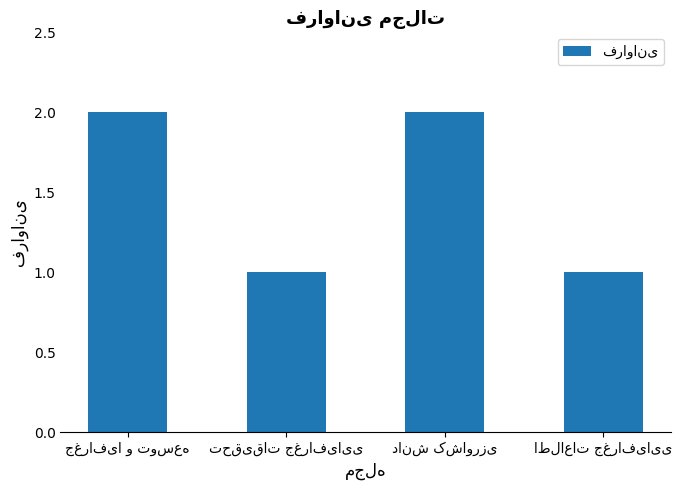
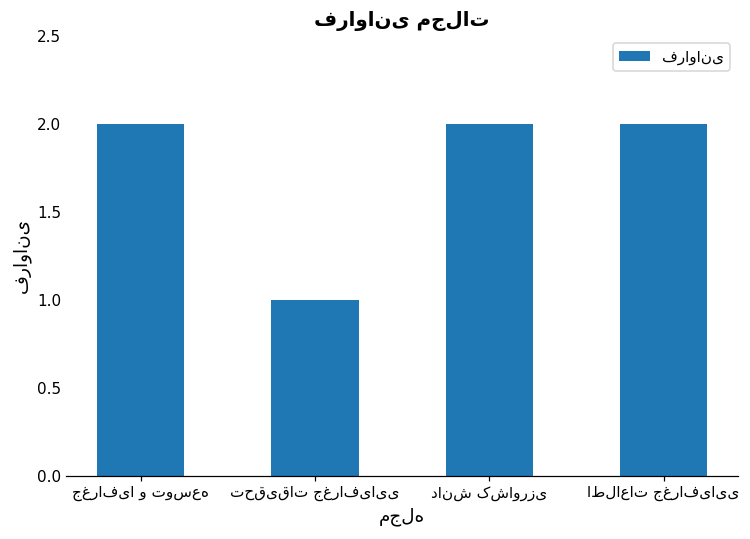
اطلاعات جغرافیایی: 1 -> 2
